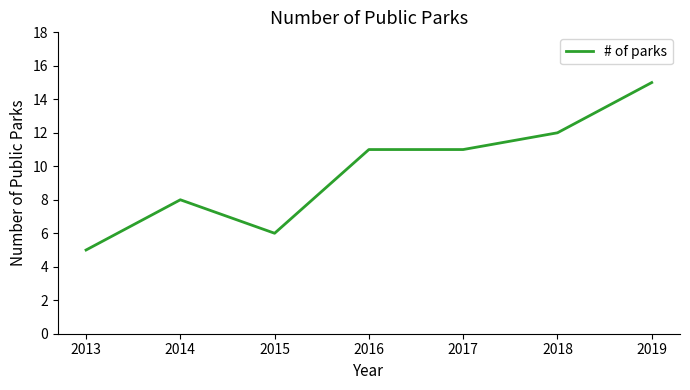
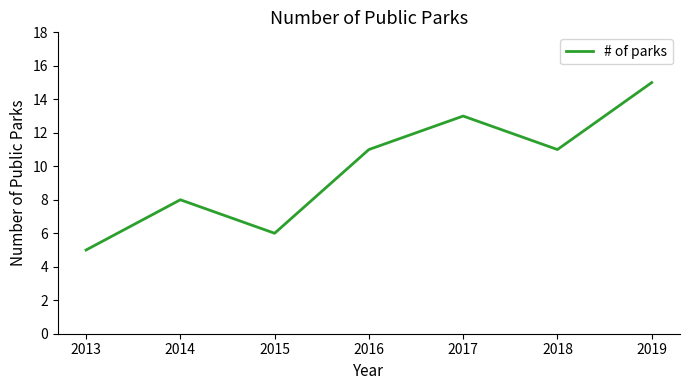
2017: 11 -> 13
2018: 12 -> 11
